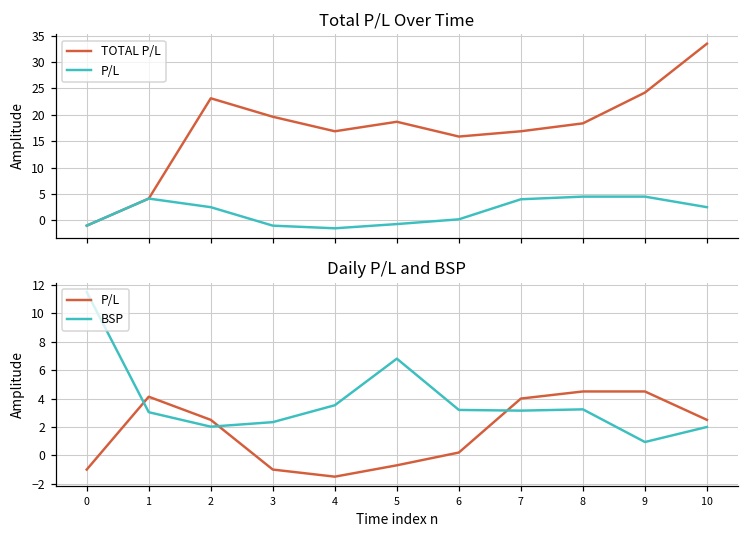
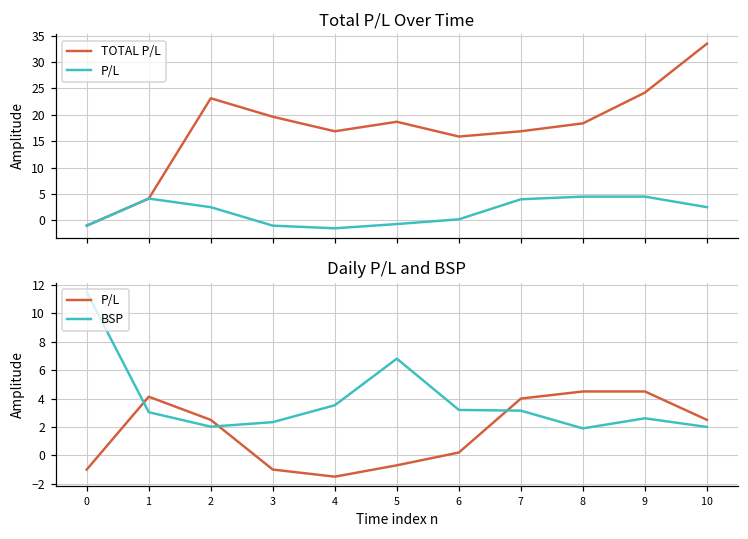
Daily P/L and BSP, BSP, 8: 3.2 -> 1.9
Daily P/L and BSP, BSP, 9: 0.9 -> 2.6
